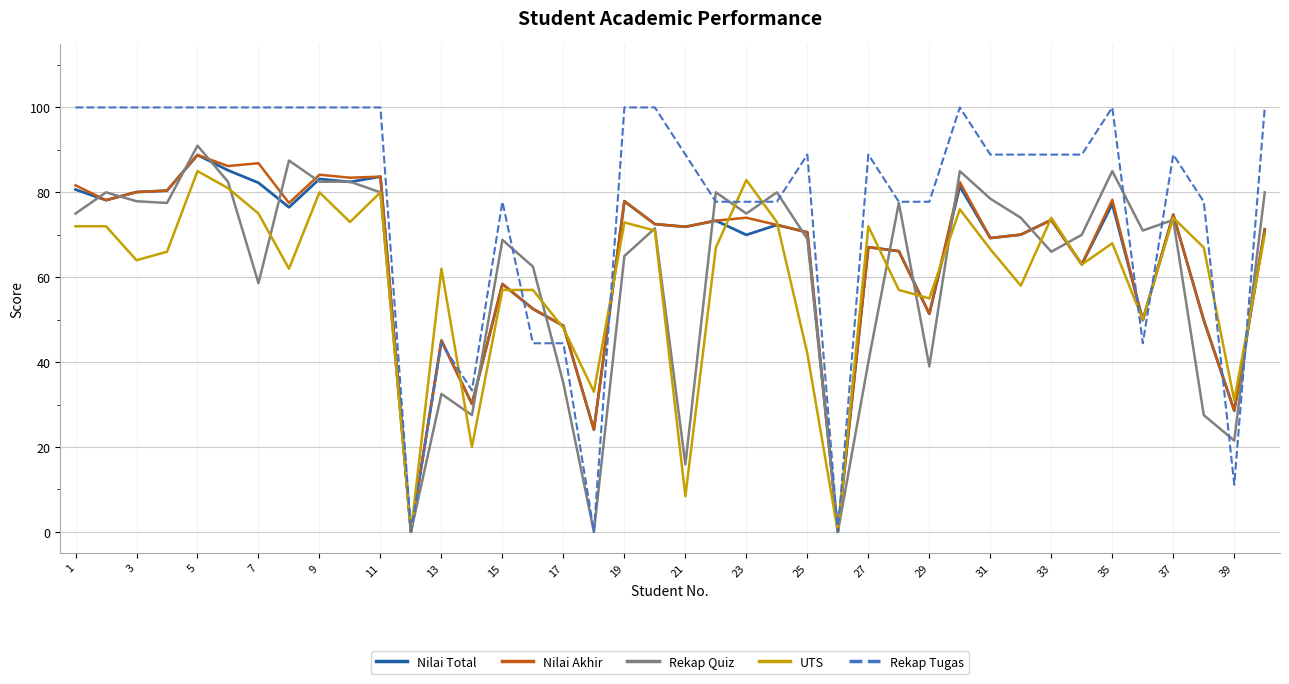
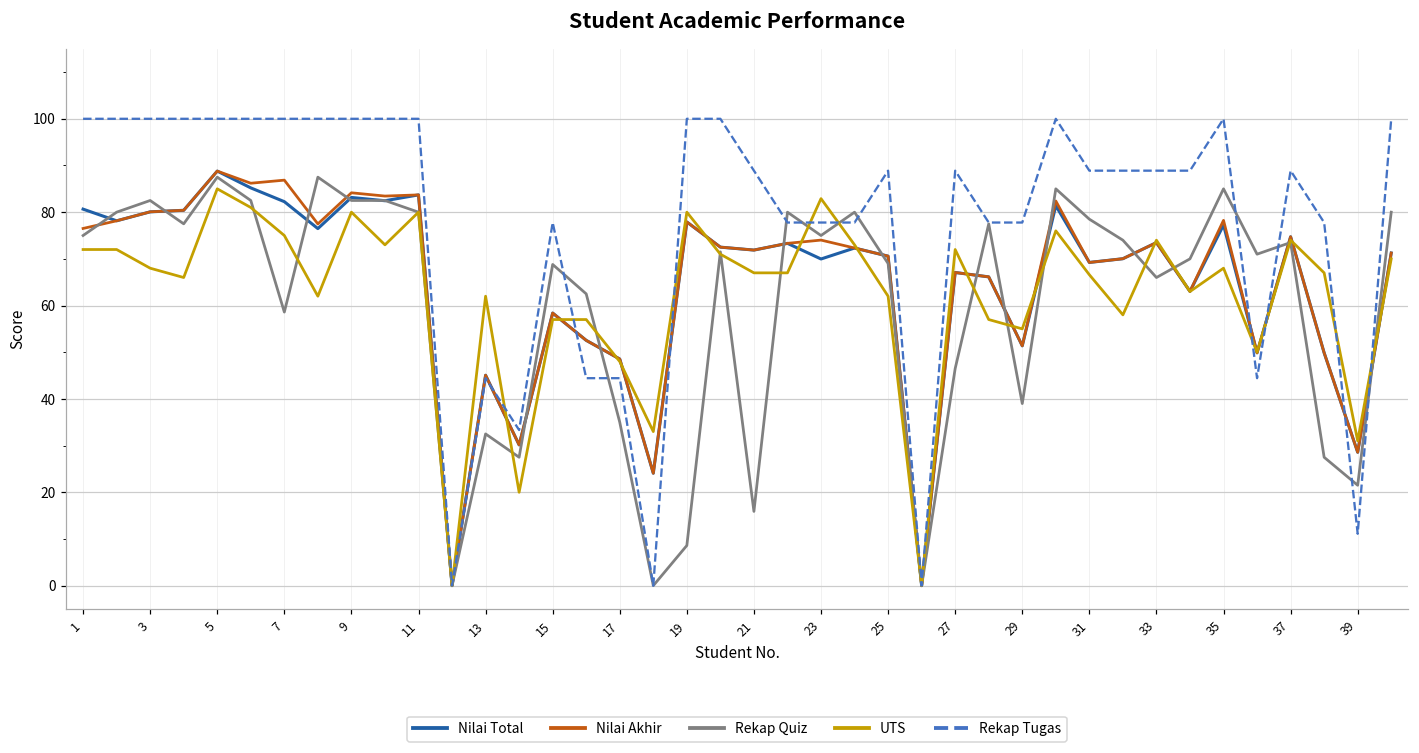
Nilai Akhir, 1: 82 -> 77
Rekap Quiz, 3: 78 -> 83
UTS, 3: 64 -> 68
Rekap Quiz, 5: 91 -> 88
Rekap Quiz, 19: 65 -> 9
UTS, 19: 73 -> 80
UTS, 21: 8 -> 67
UTS, 25: 42 -> 62
Rekap Quiz, 27: 40 -> 47
